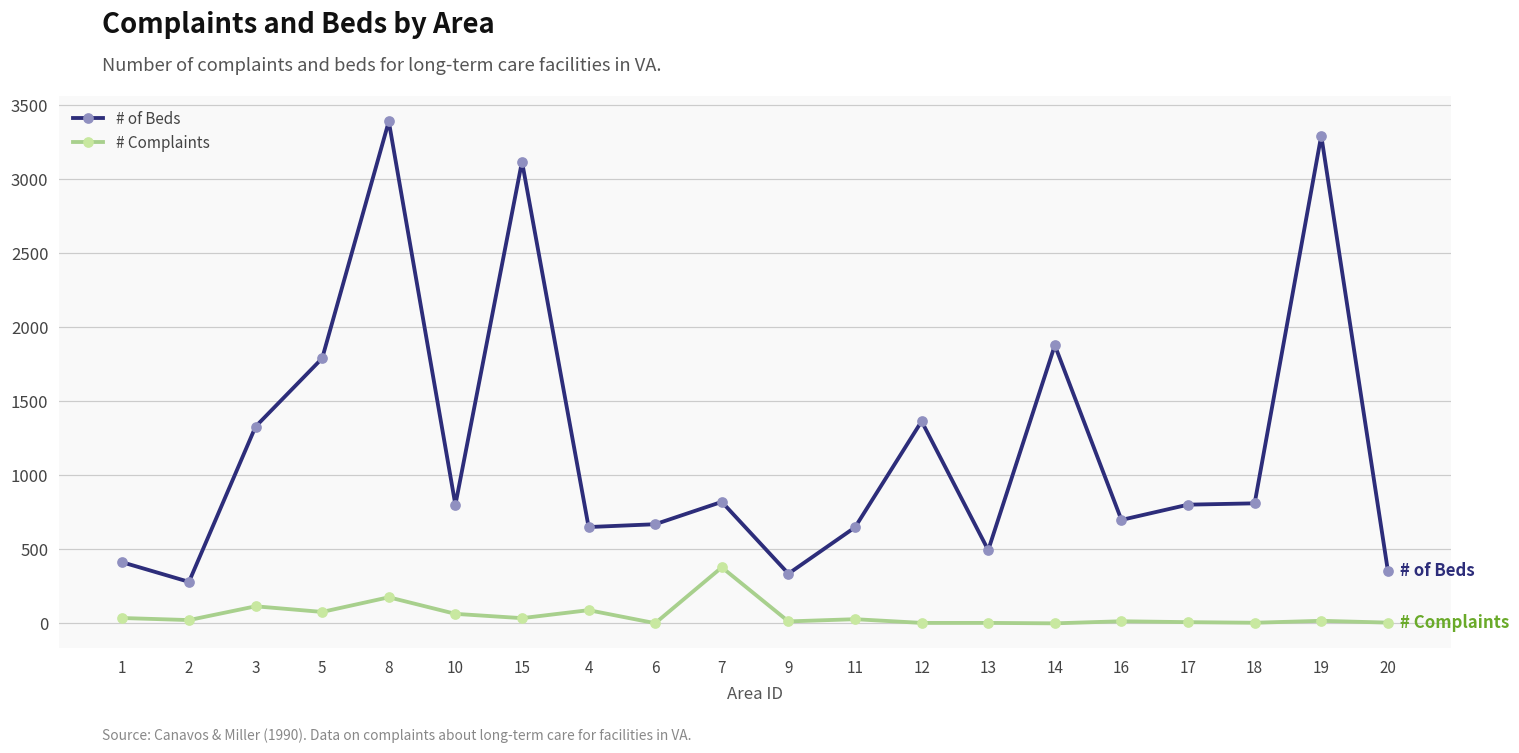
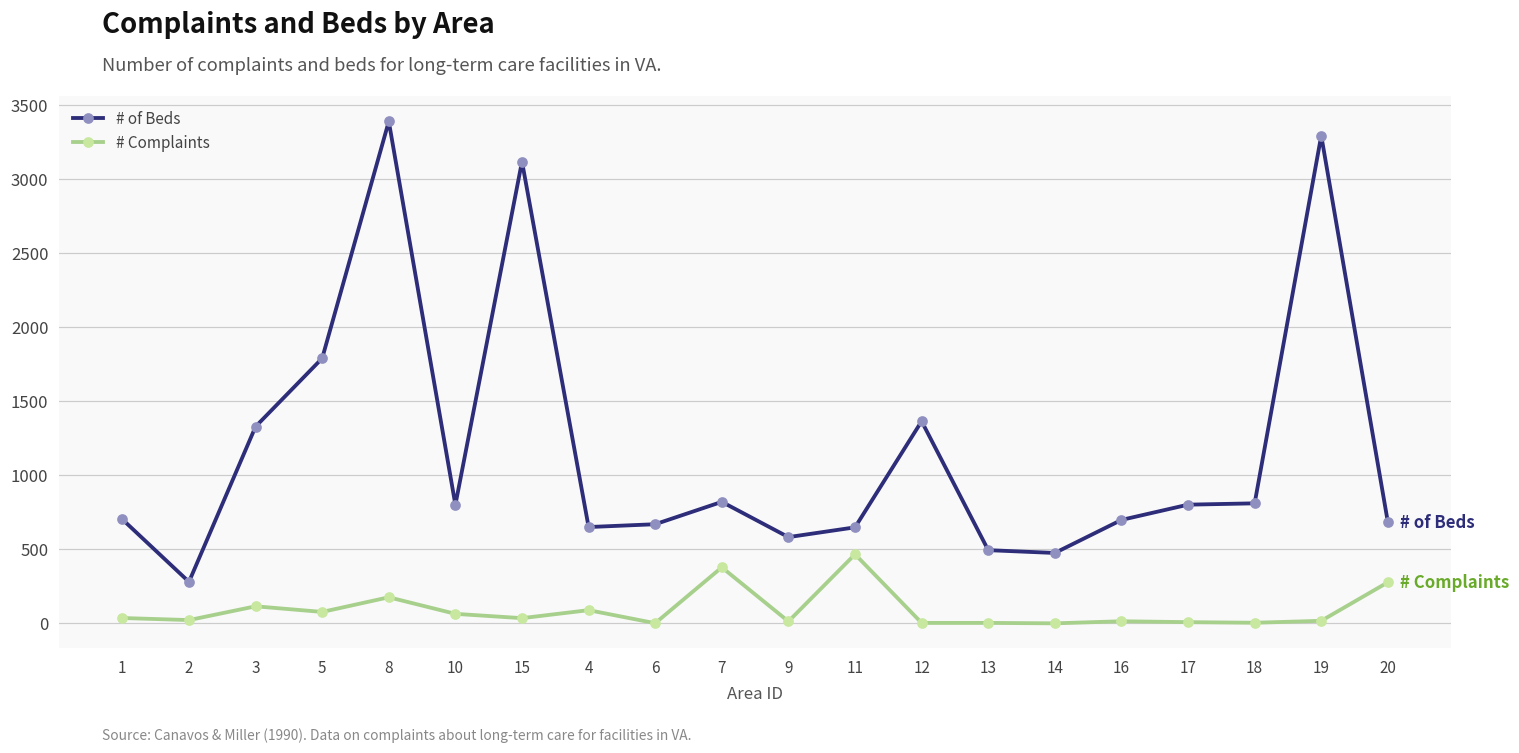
# of Beds, 1: 410 -> 700
# of Beds, 9: 340 -> 580
# Complaints, 11: 30 -> 470
# of Beds, 14: 1880 -> 480
# of Beds, 20: 360 -> 680
# Complaints, 20: 10 -> 280
